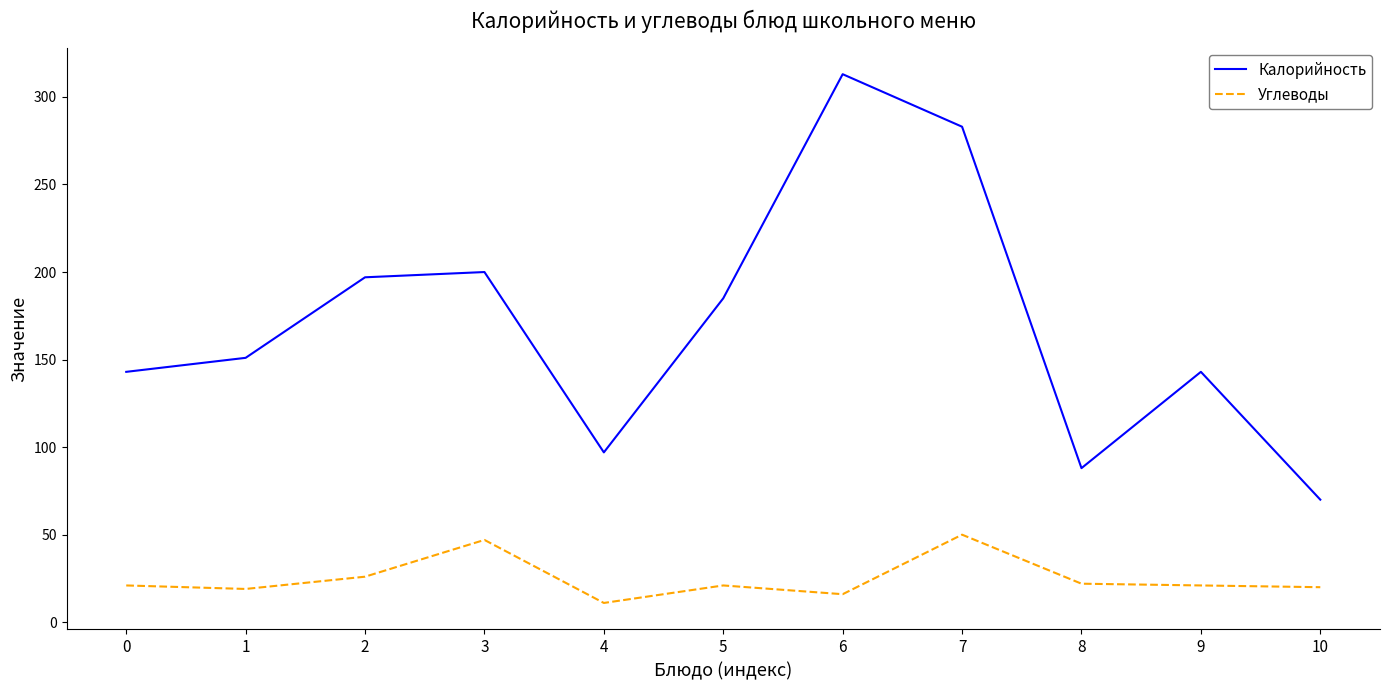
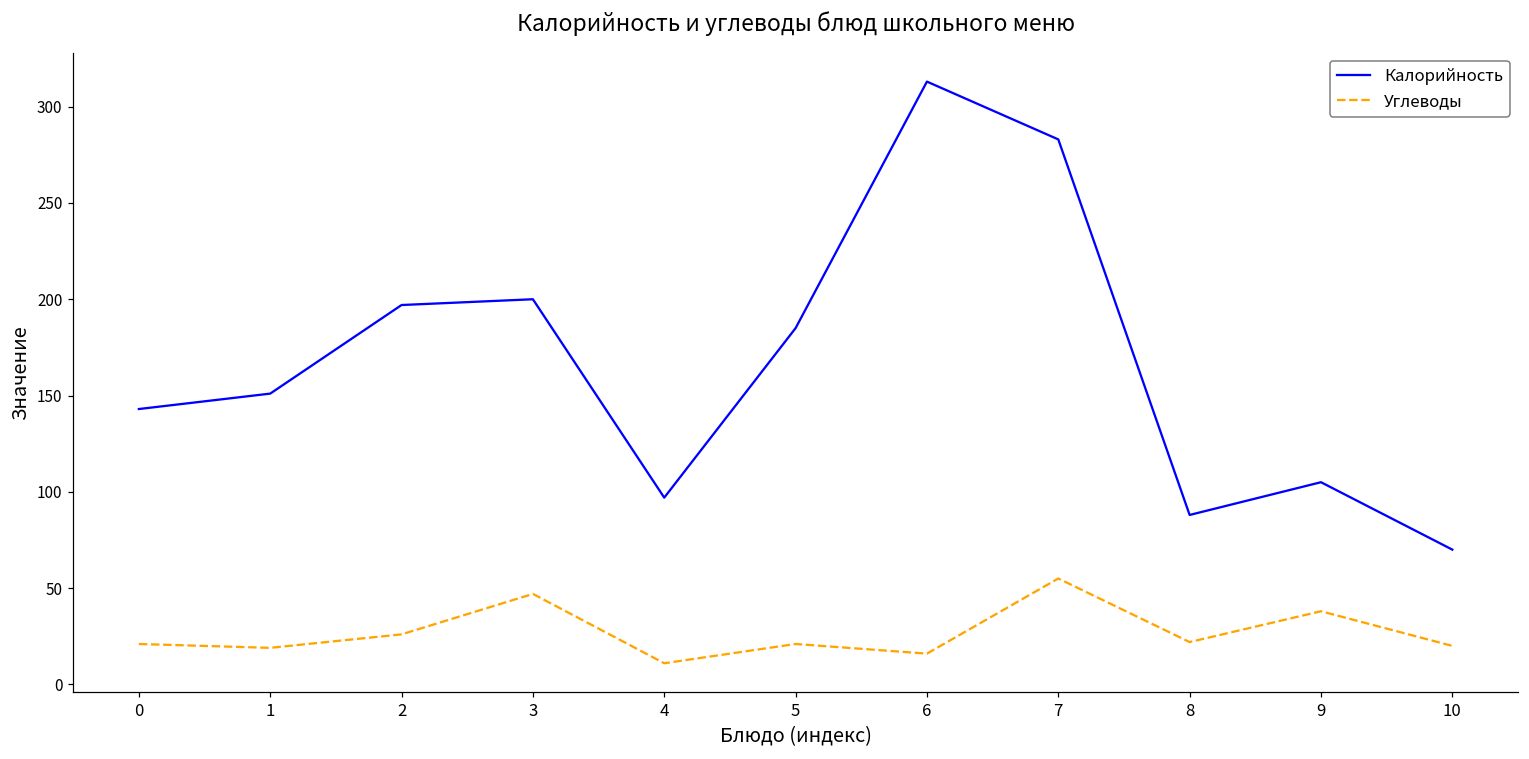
Углеводы, 7: 50 -> 55
Калорийность, 9: 143 -> 105
Углеводы, 9: 21 -> 38
